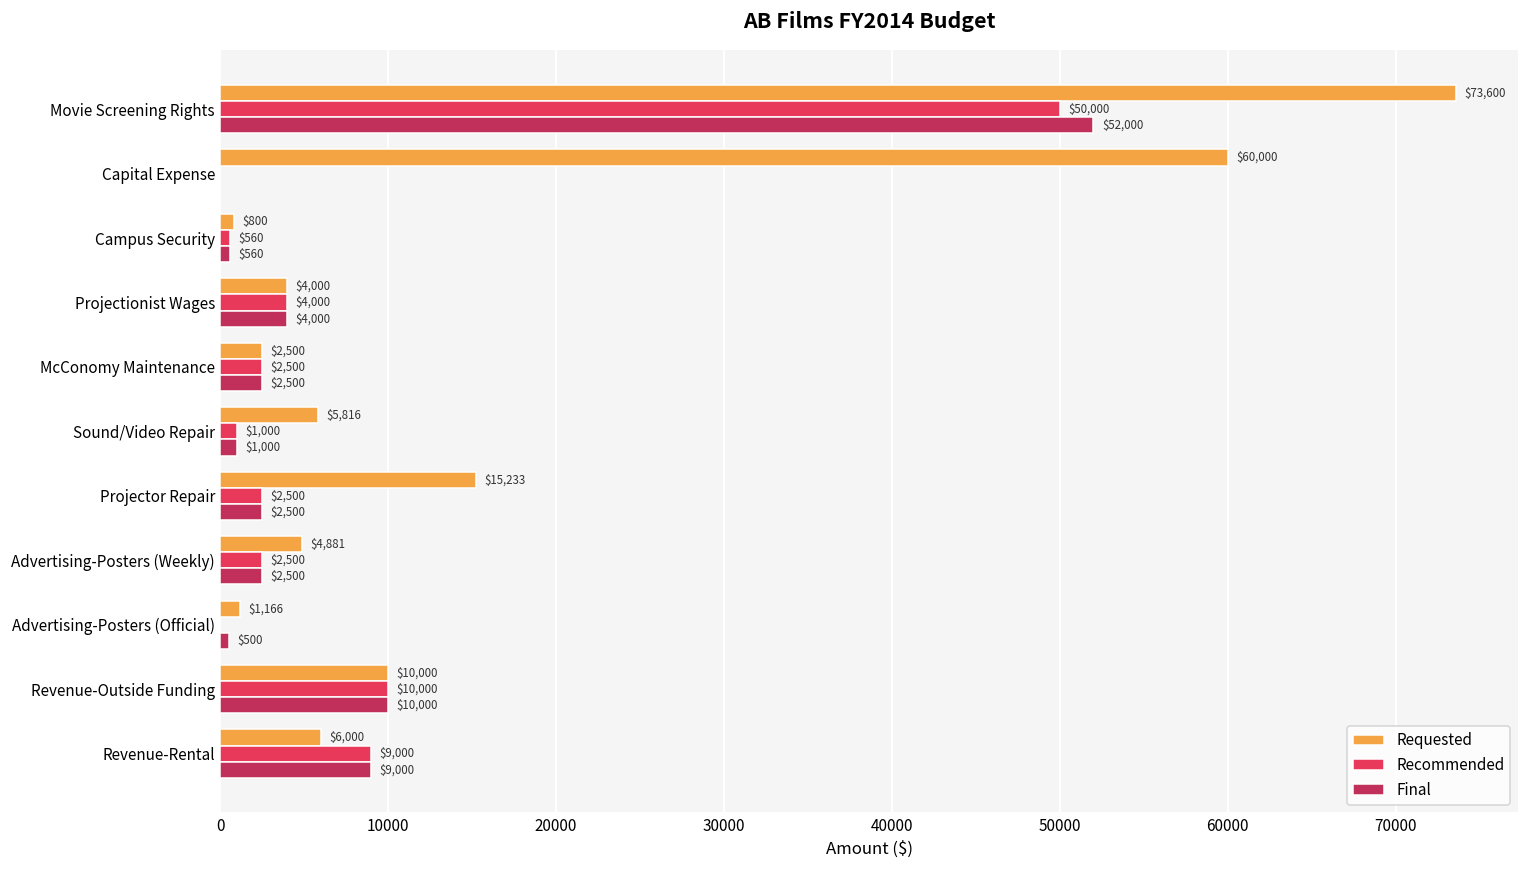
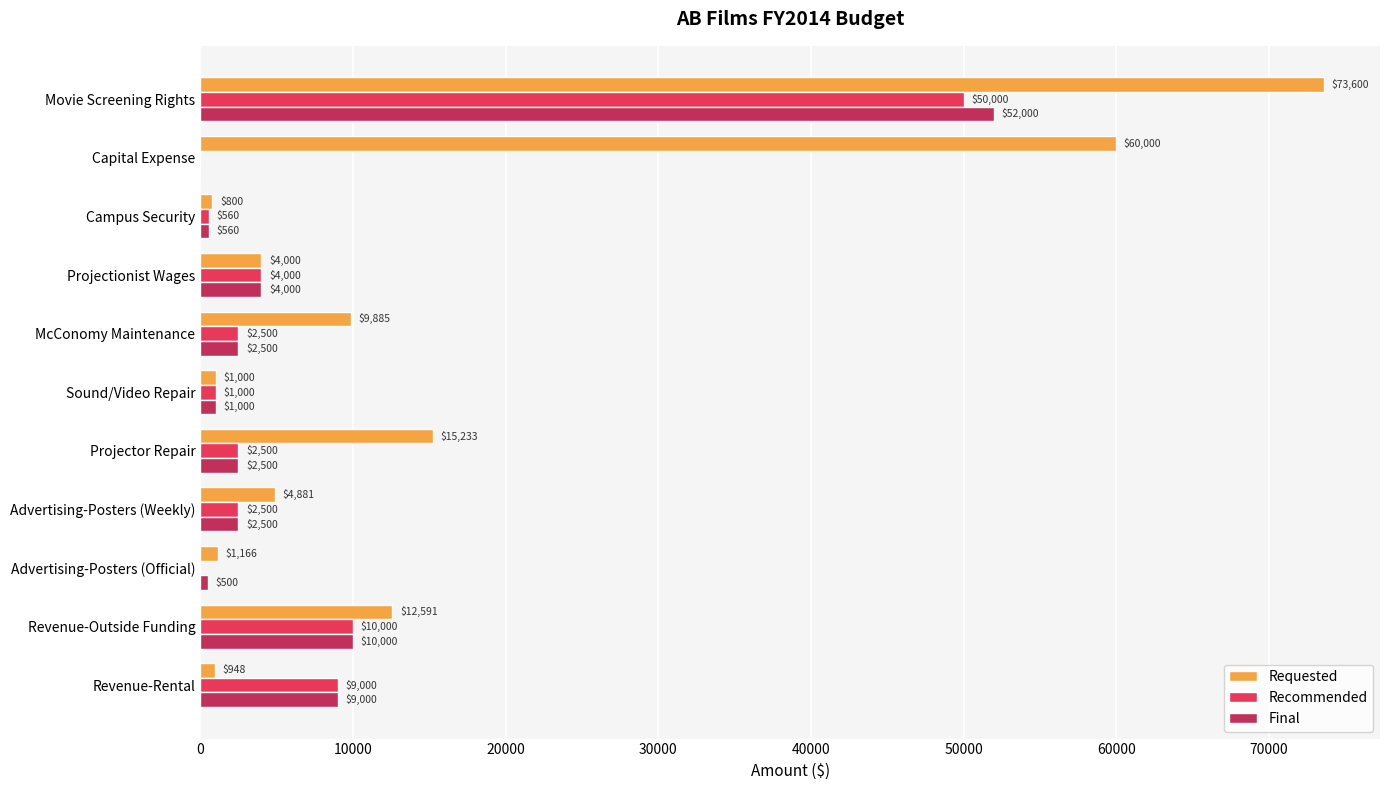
Requested, McConomy Maintenance: $2,500 -> $9,885
Requested, Sound/Video Repair: $5,816 -> $1,000
Requested, Revenue-Outside Funding: $10,000 -> $12,591
Requested, Revenue-Rental: $6,000 -> $948
